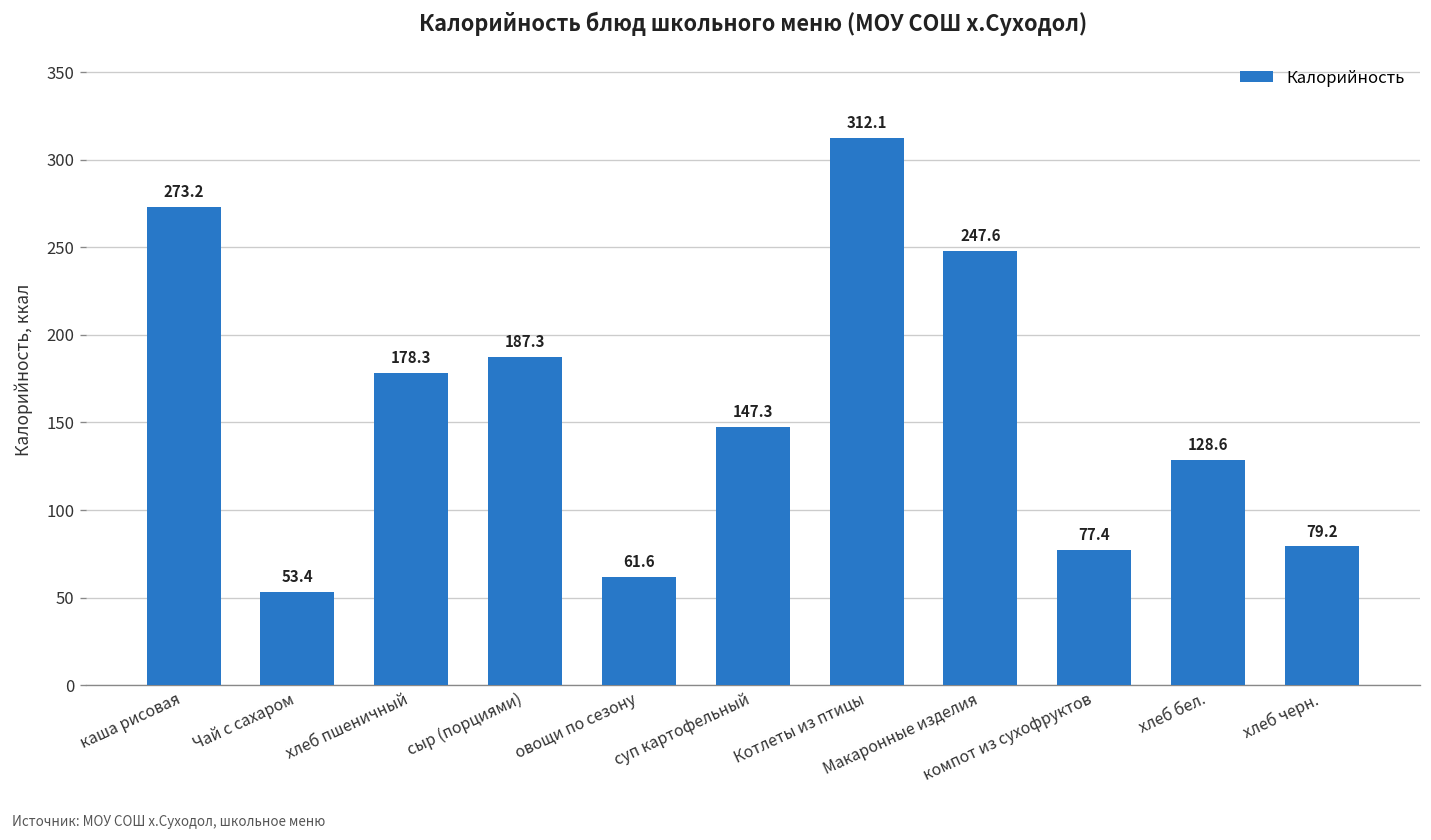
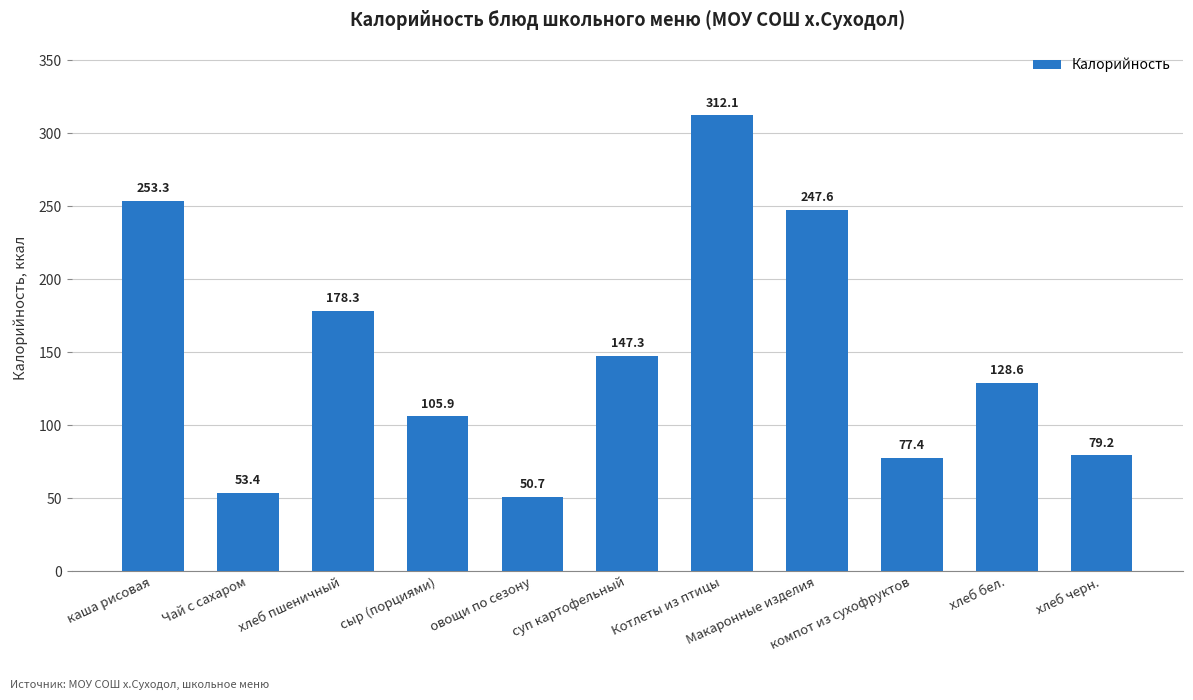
каша рисовая: 273.2 -> 253.3
сыр (порциями): 187.3 -> 105.9
овощи по сезону: 61.6 -> 50.7
